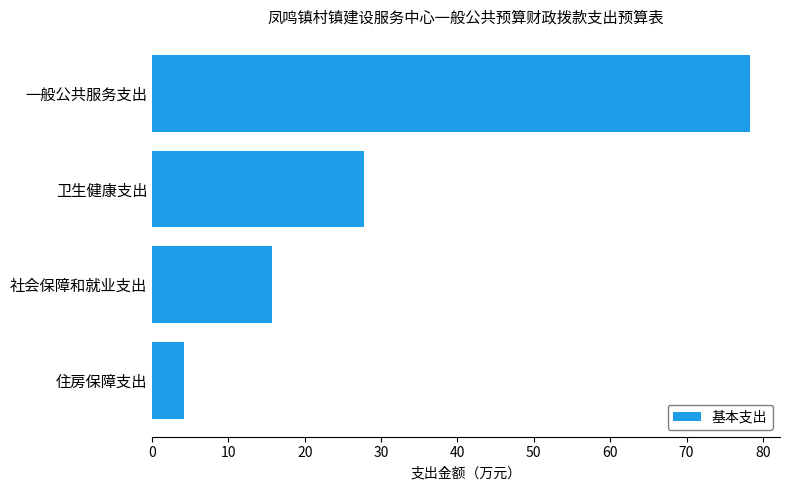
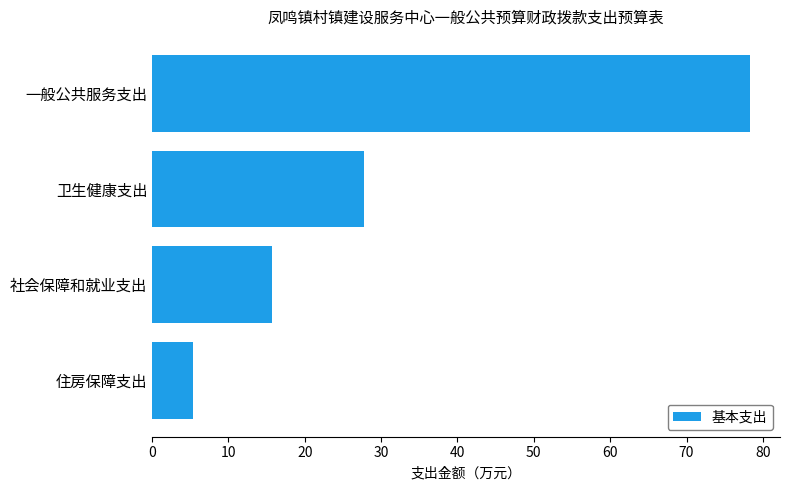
住房保障支出: 4 -> 5
